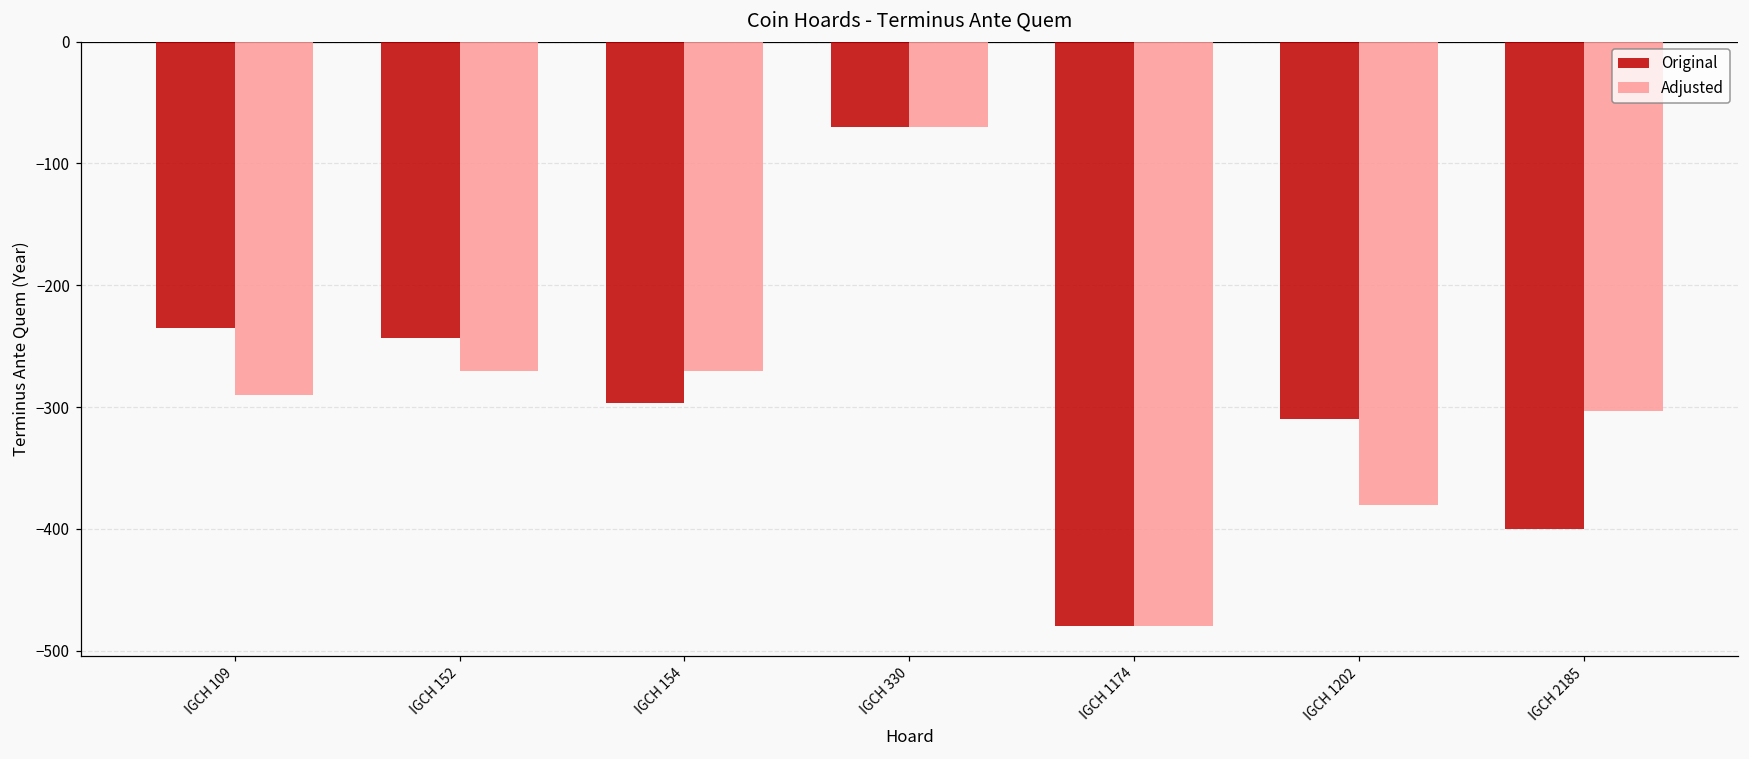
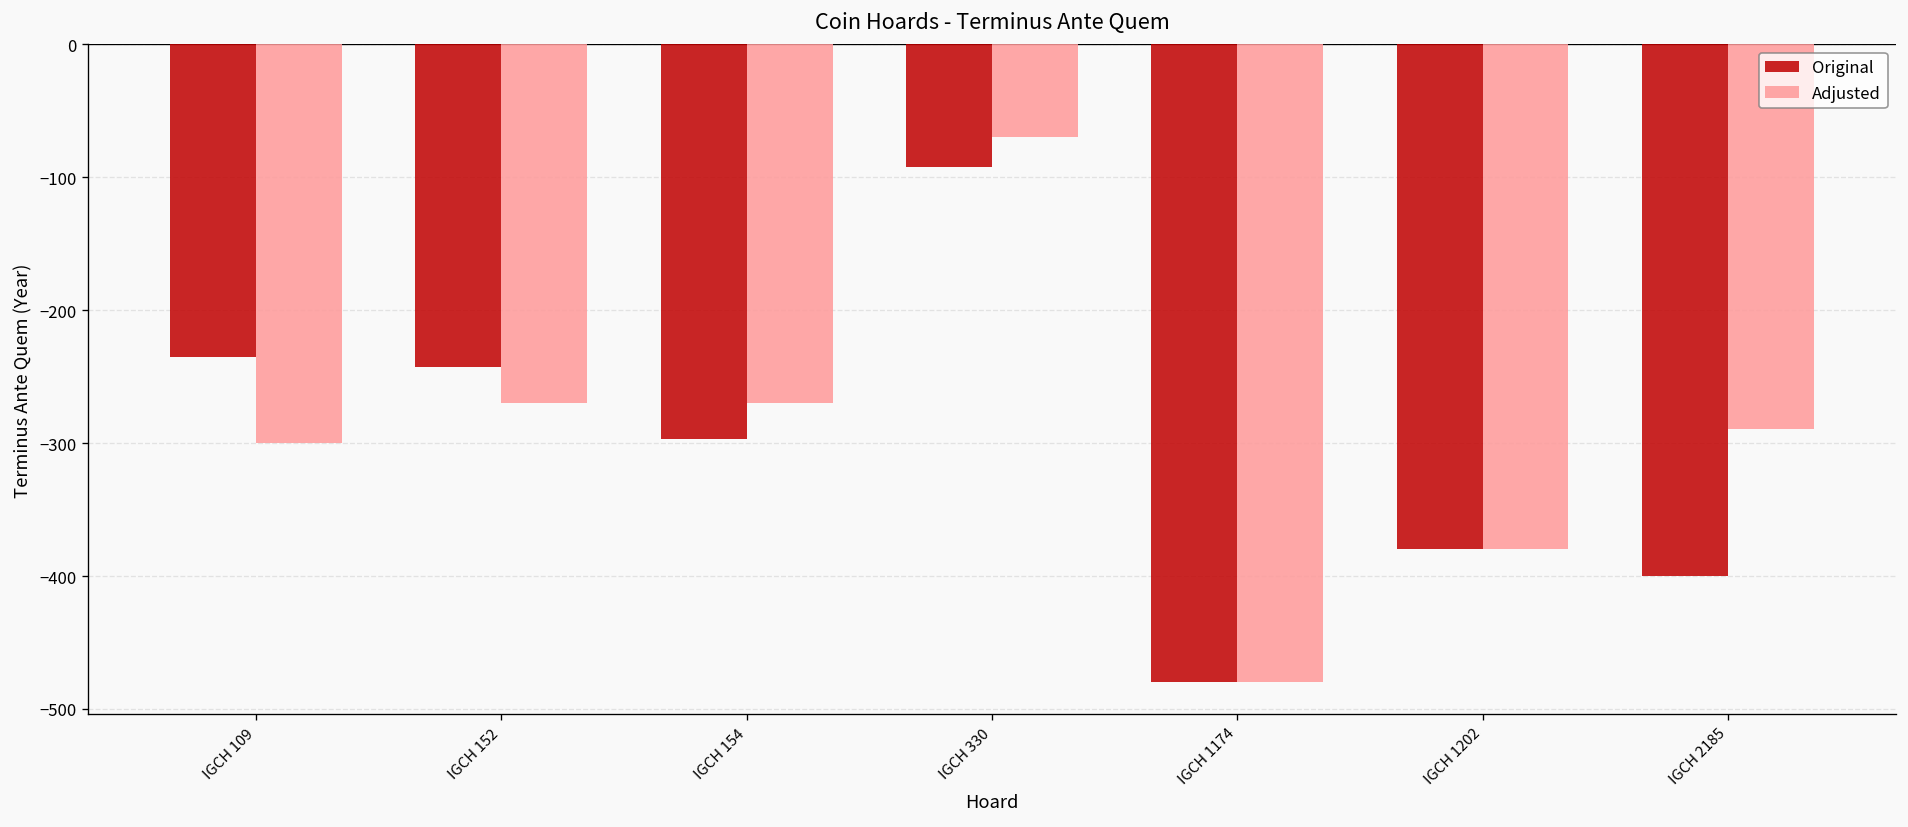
Adjusted, IGCH 109: -290 -> -300
Original, IGCH 330: -70 -> -92
Original, IGCH 1202: -310 -> -380
Adjusted, IGCH 2185: -303 -> -289
